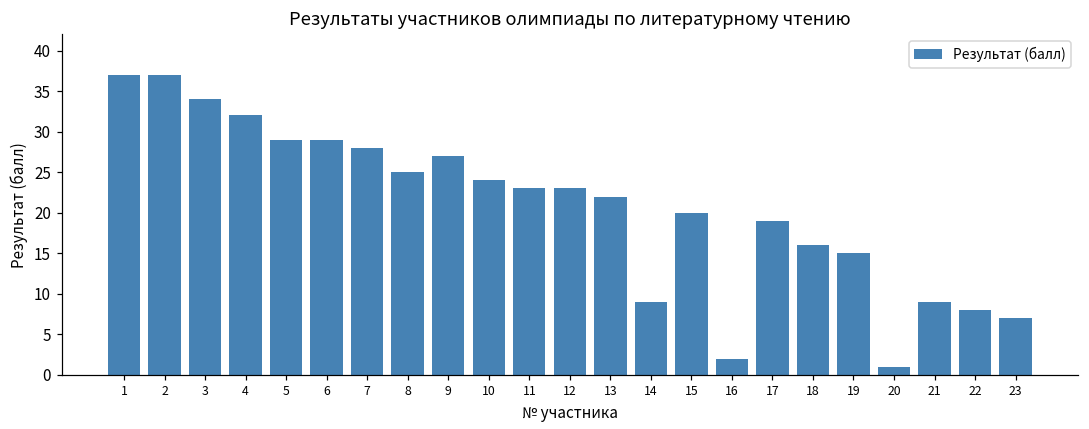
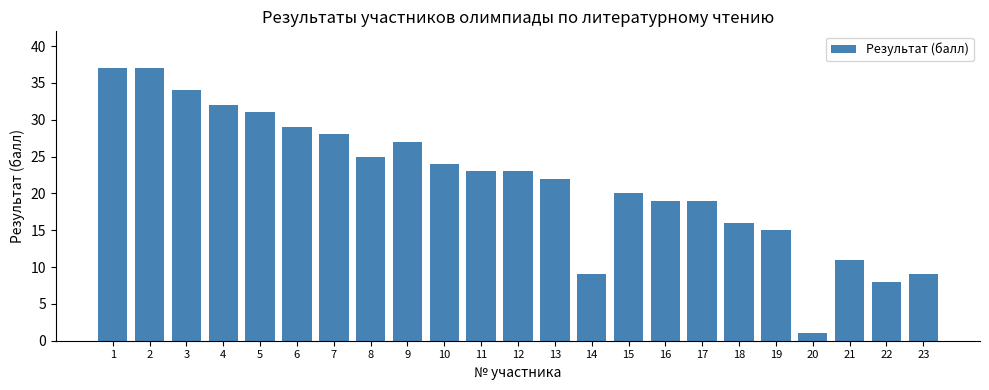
5: 29 -> 31
16: 2 -> 19
21: 9 -> 11
23: 7 -> 9
